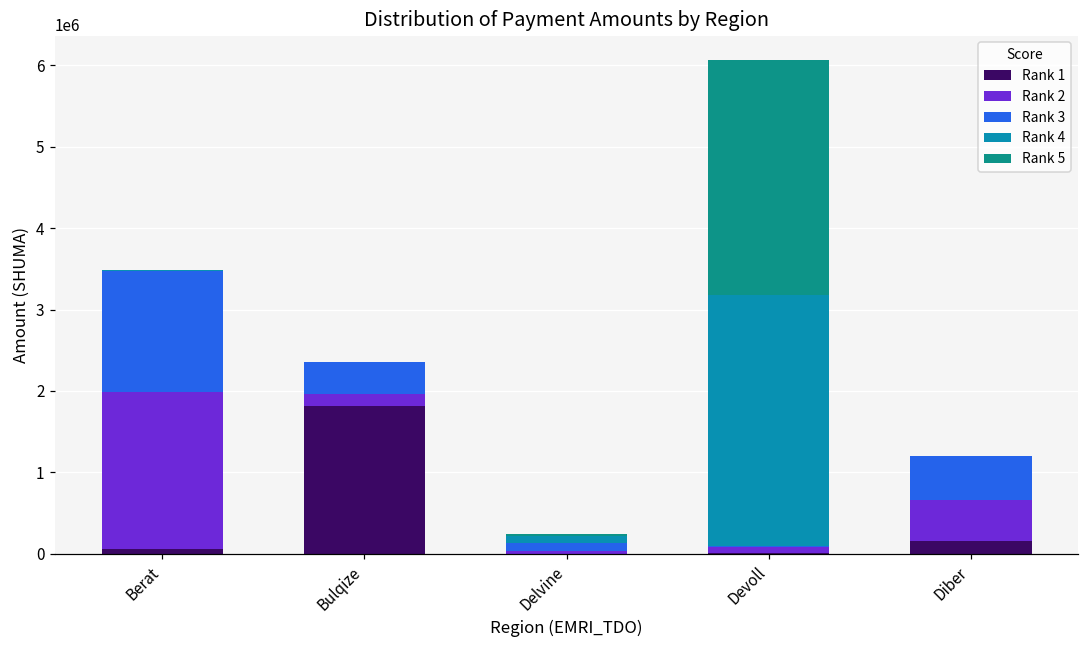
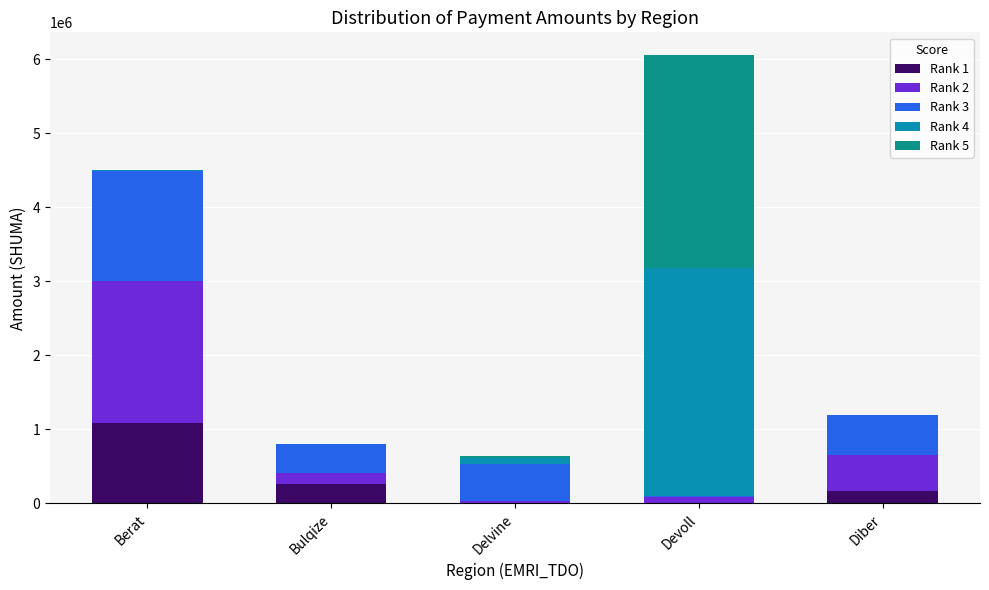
Rank 1, Berat: 100000 -> 1100000
Rank 1, Bulqize: 1800000 -> 300000
Rank 3, Delvine: 100000 -> 500000
